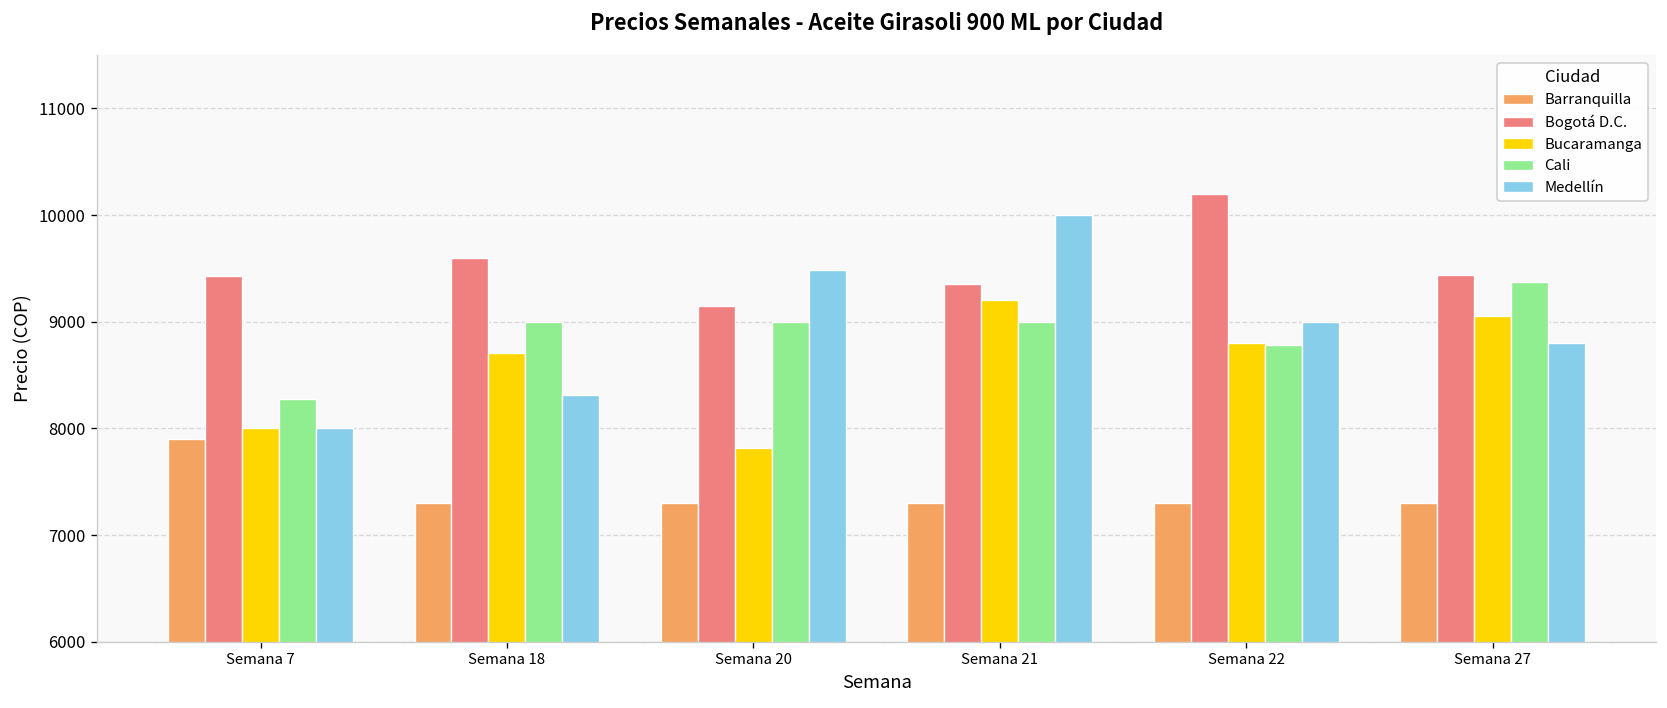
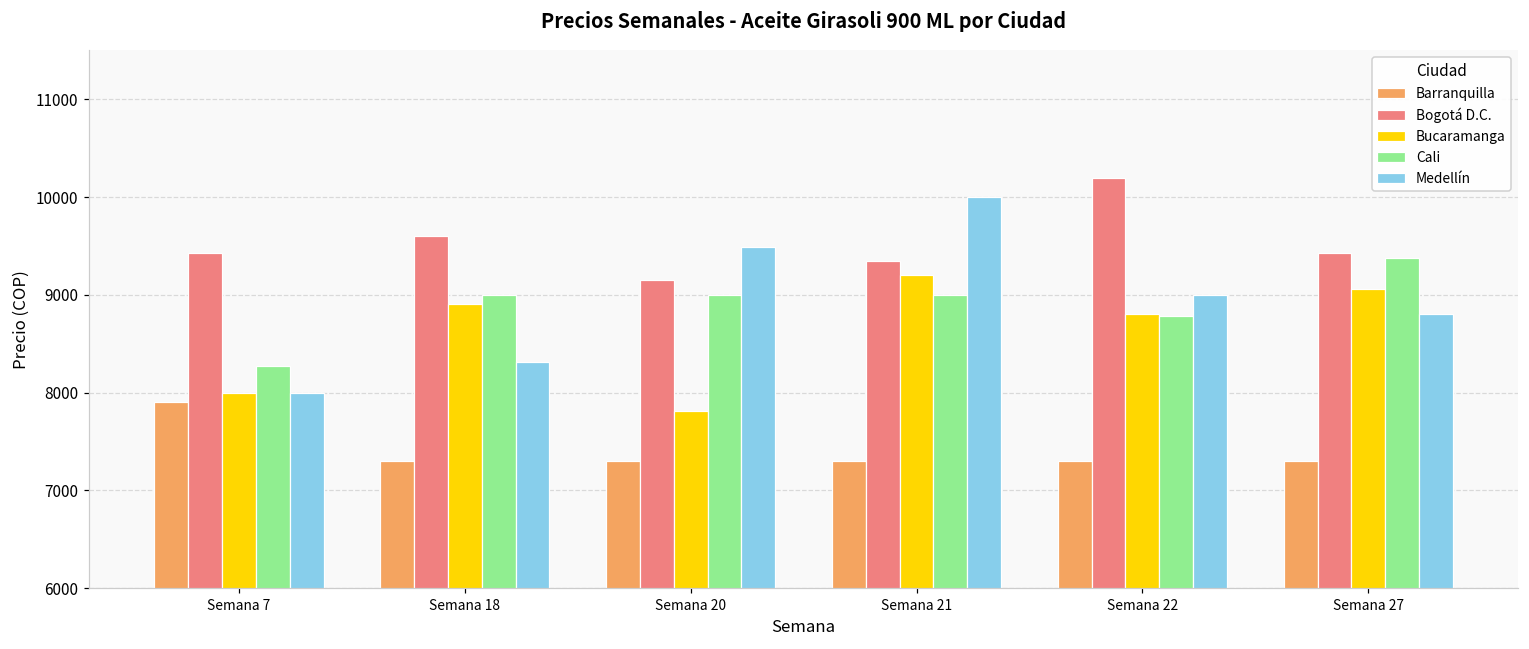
Bucaramanga, Semana 18: 8700 -> 8900
